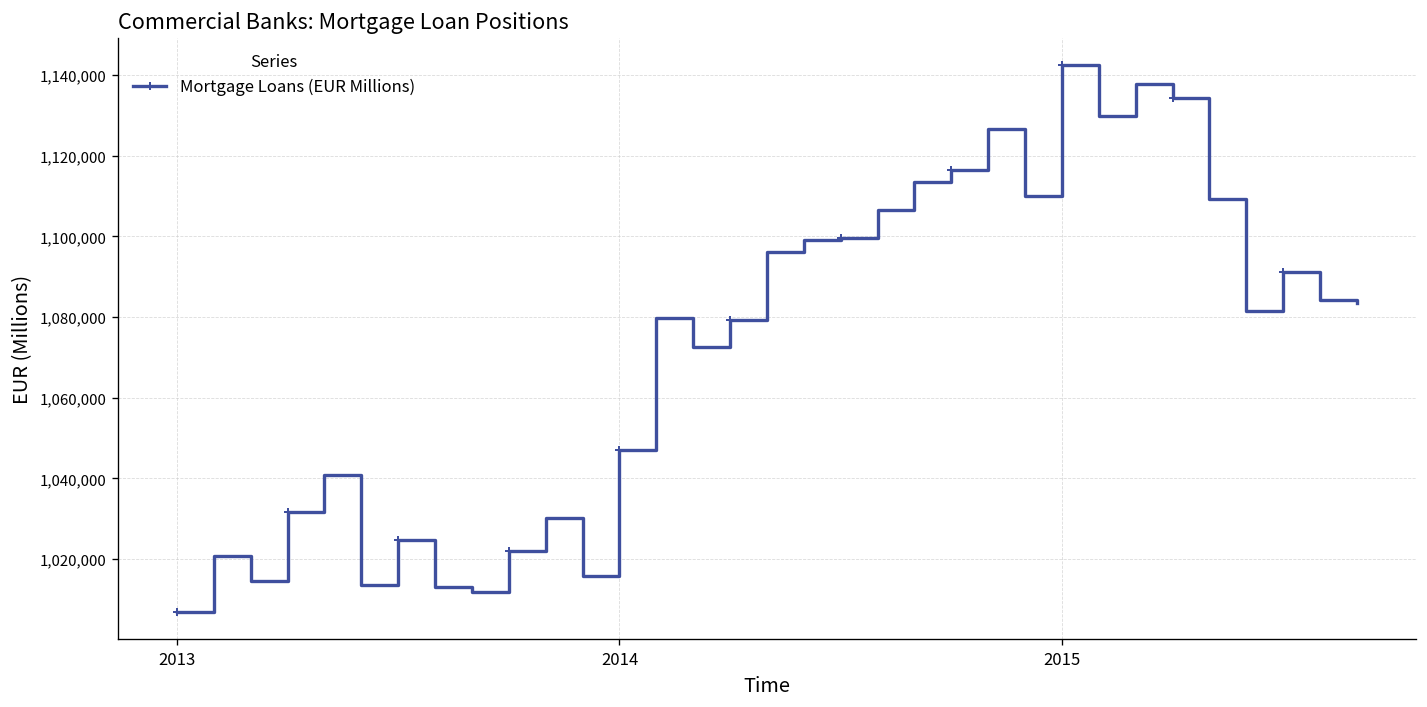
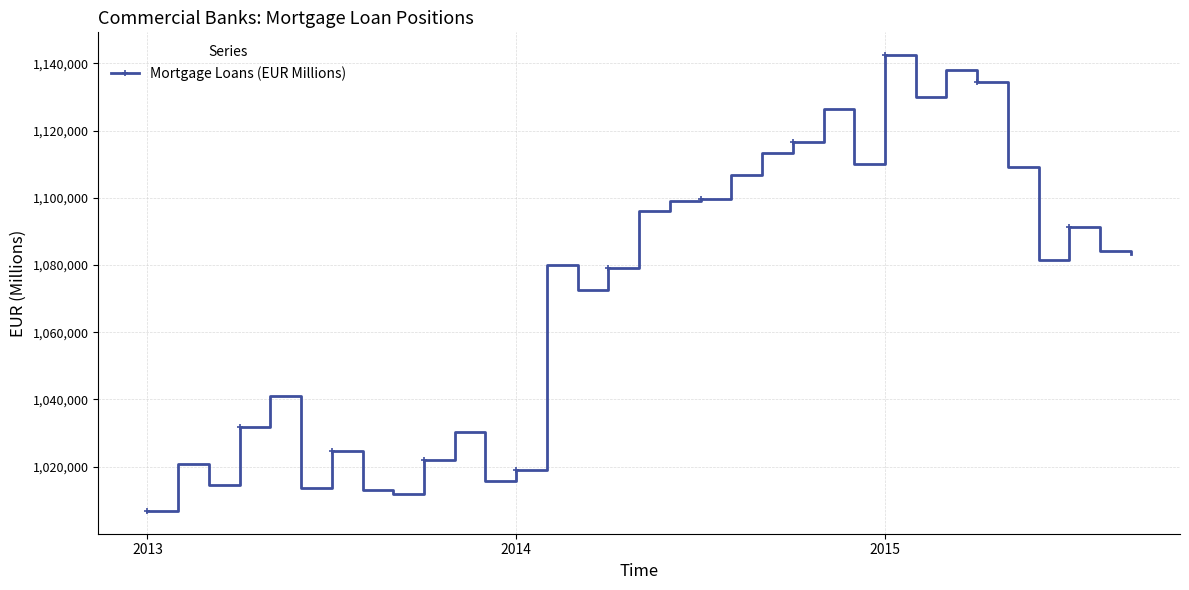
2014: 1,047,000 -> 1,019,000
